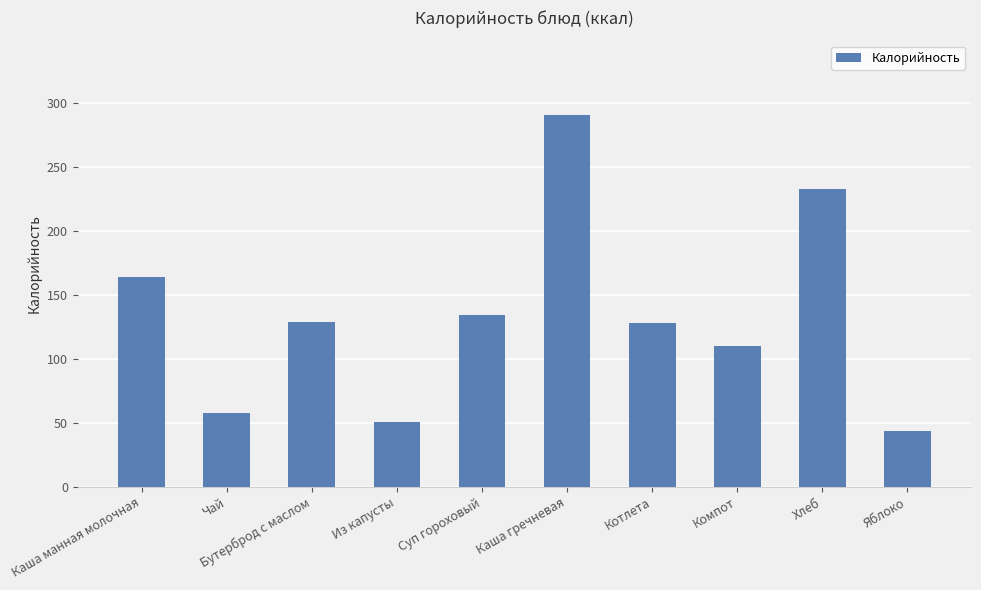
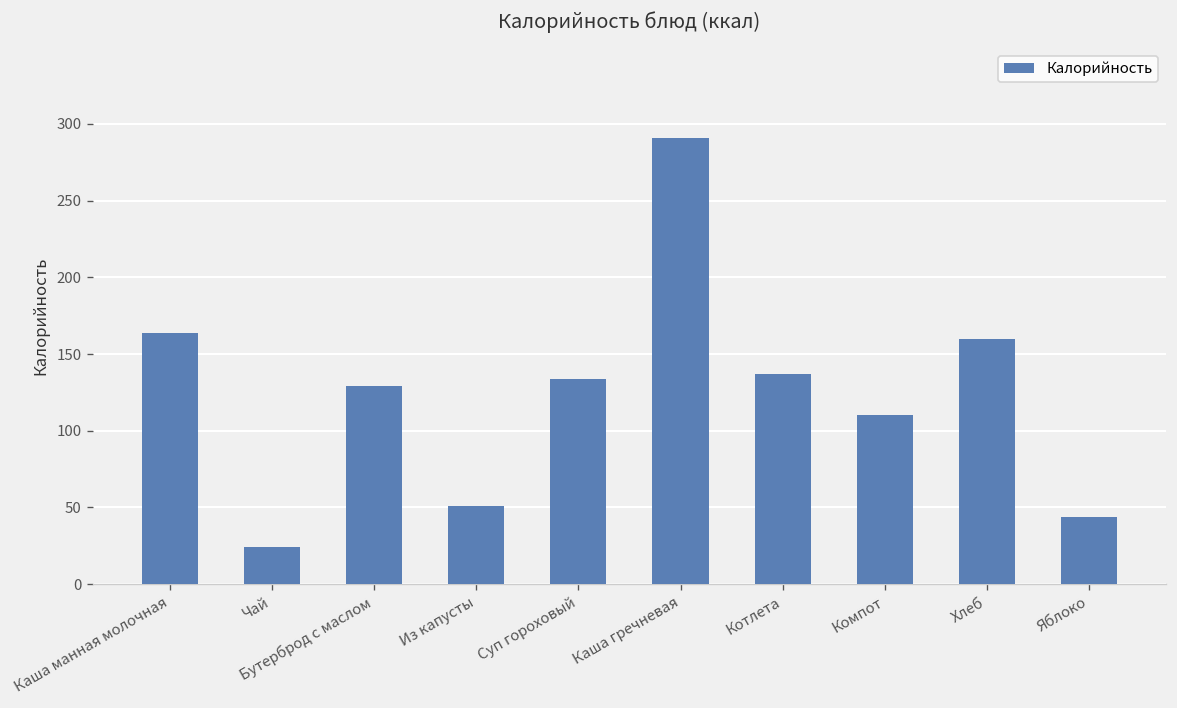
Чай: 58 -> 24
Котлета: 128 -> 137
Хлеб: 233 -> 160
